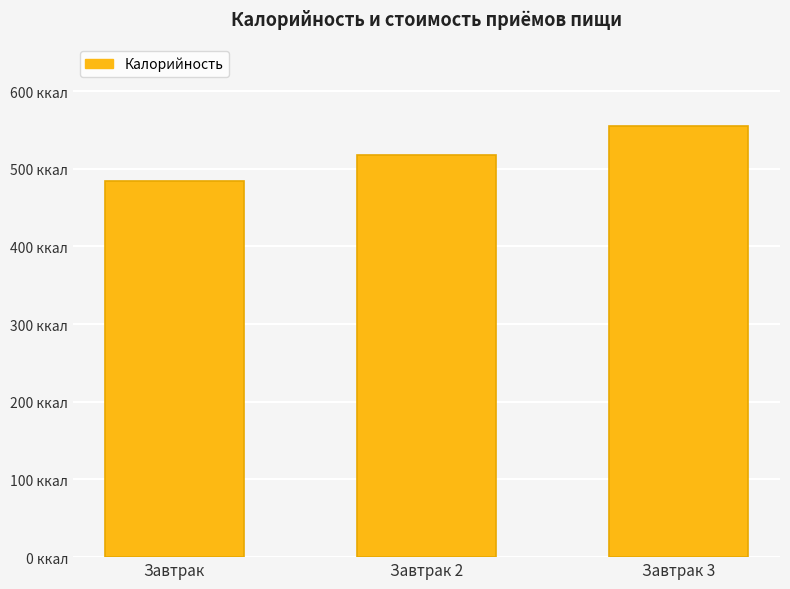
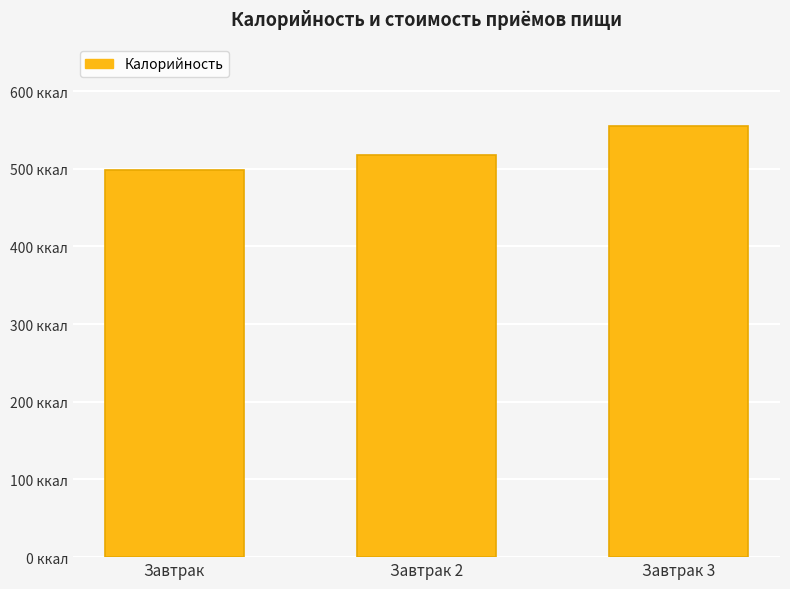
Завтрак: 480 ккал -> 500 ккал
